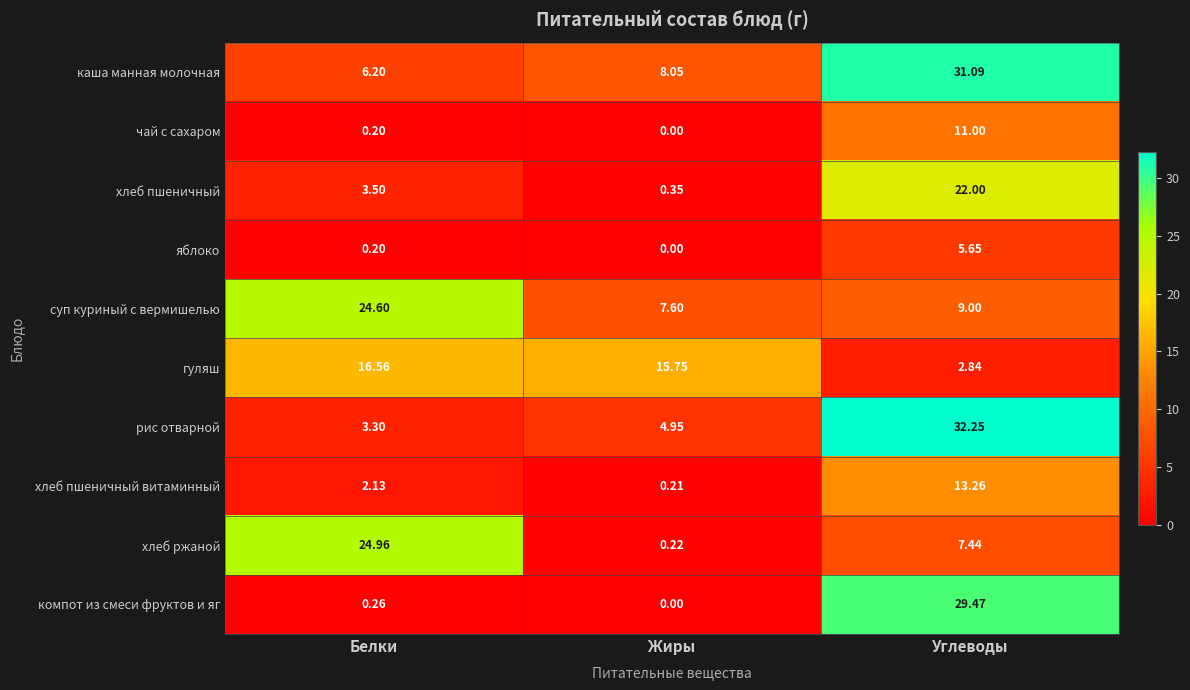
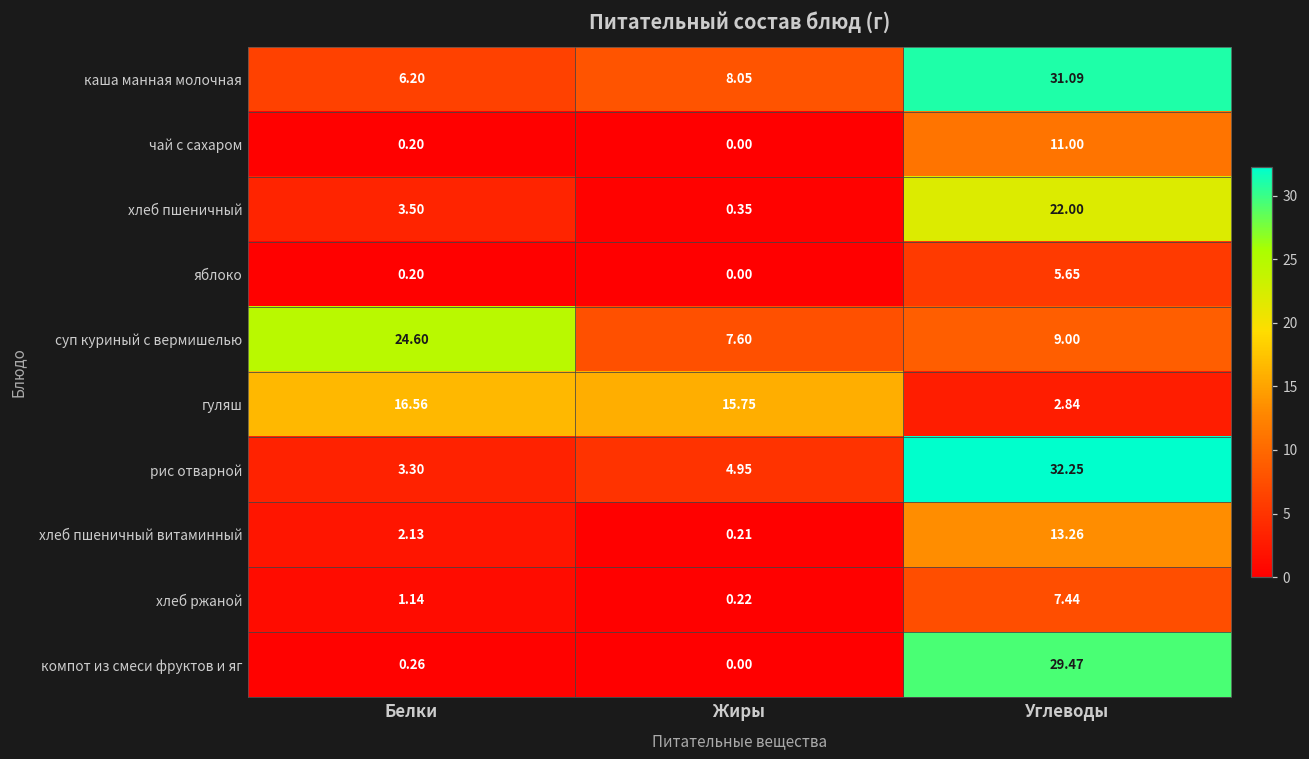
хлеб ржаной, Белки: 24.96 -> 1.14
